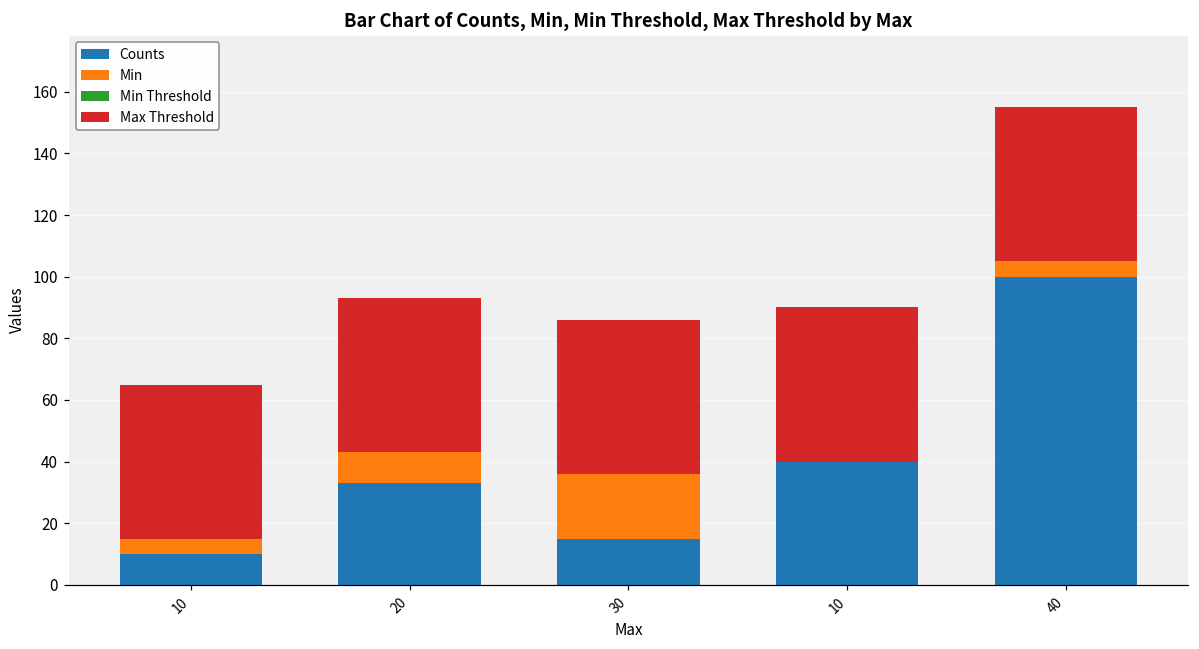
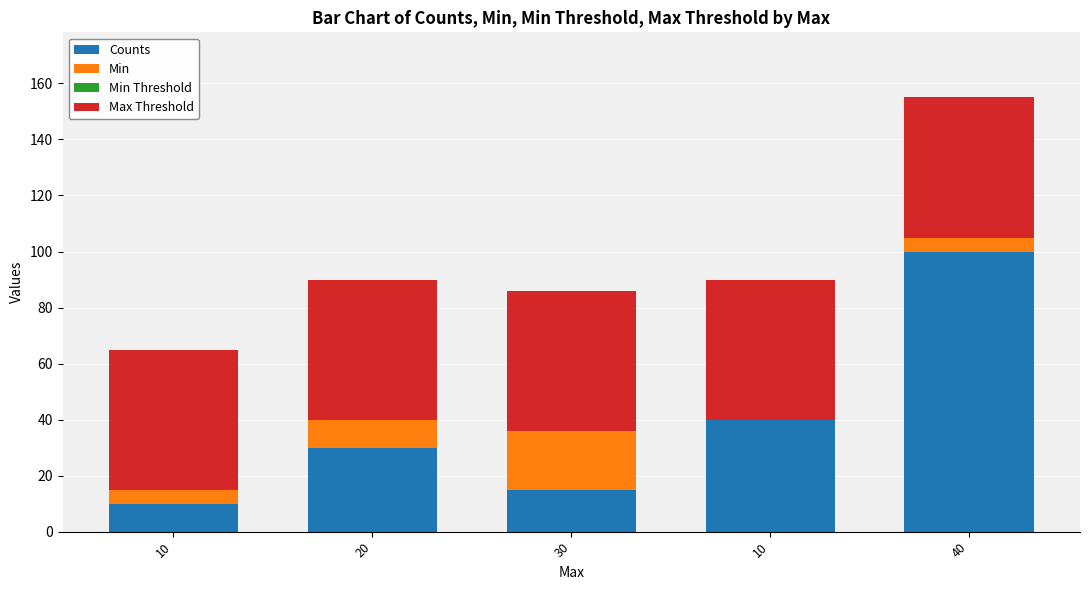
Counts, 20: 33 -> 30
